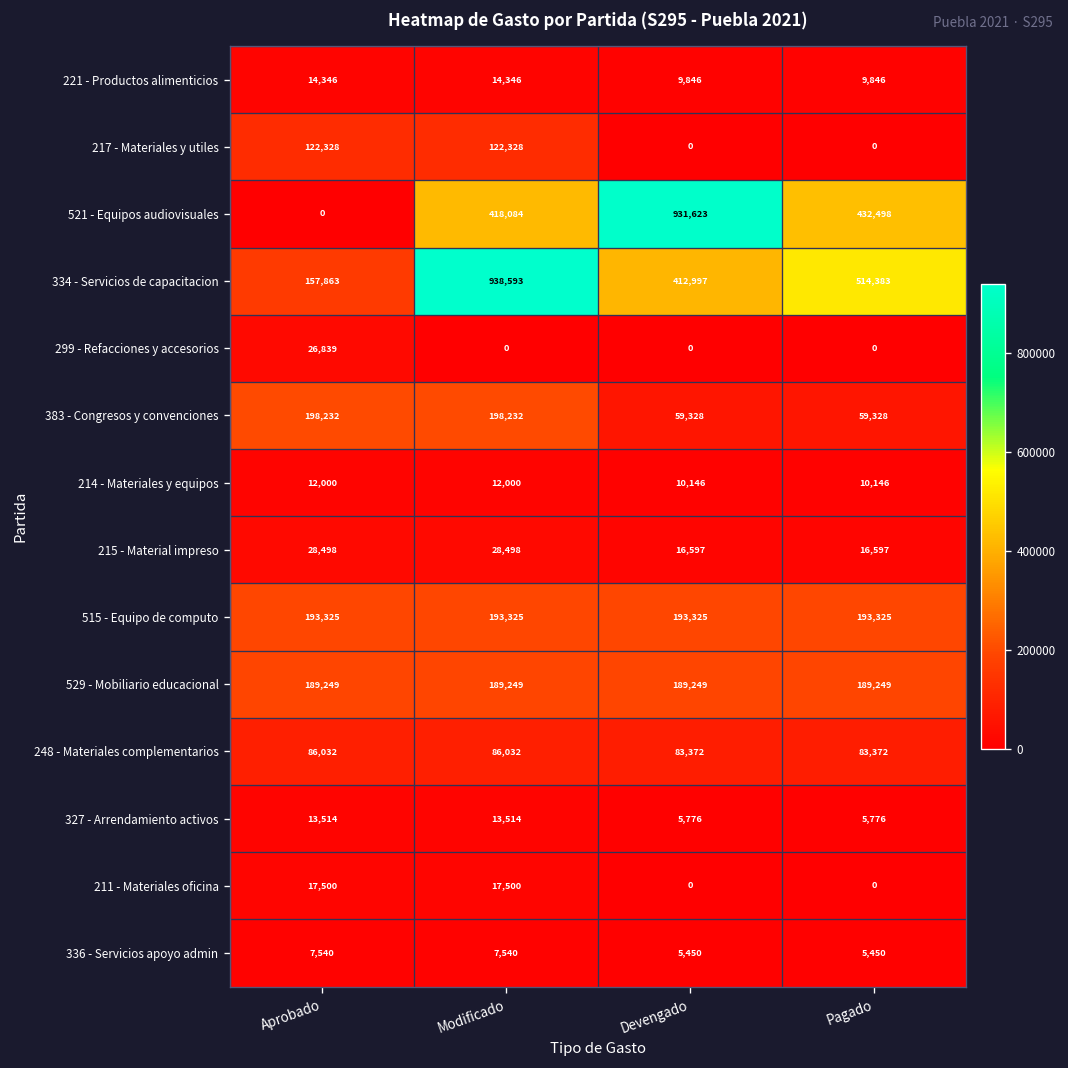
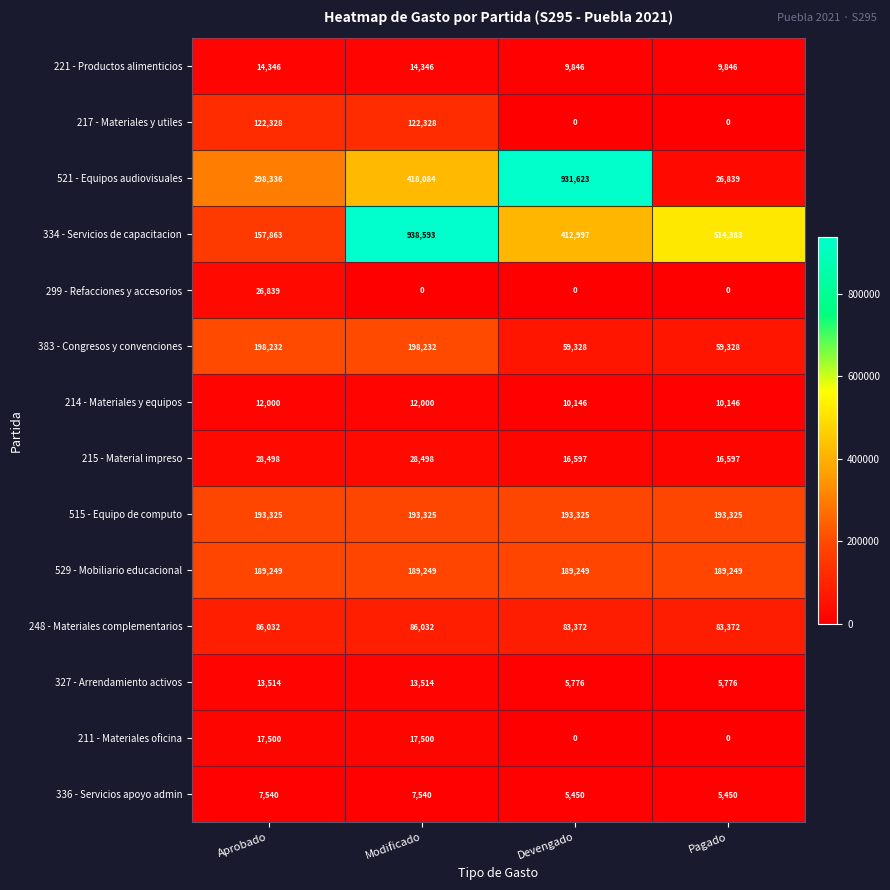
521 - Equipos audiovisuales, Aprobado: 0 -> 298,336
521 - Equipos audiovisuales, Pagado: 432,498 -> 26,839
